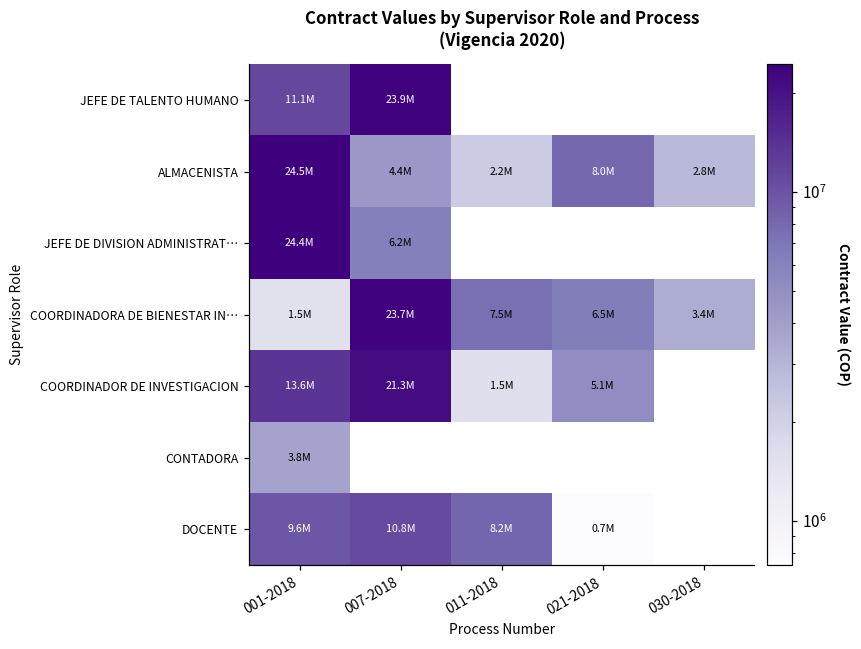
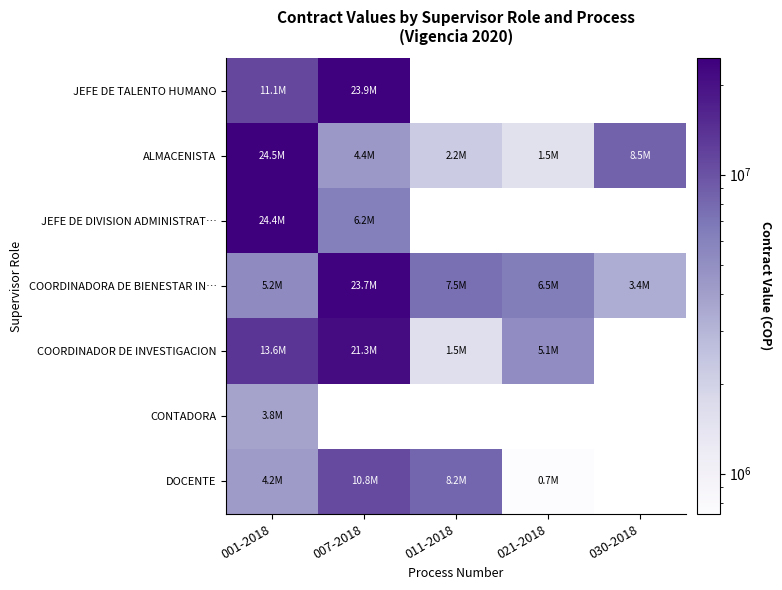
ALMACENISTA, 021-2018: 8.0M -> 1.5M
ALMACENISTA, 030-2018: 2.8M -> 8.5M
COORDINADORA DE BIENESTAR IN…, 001-2018: 1.5M -> 5.2M
DOCENTE, 001-2018: 9.6M -> 4.2M
